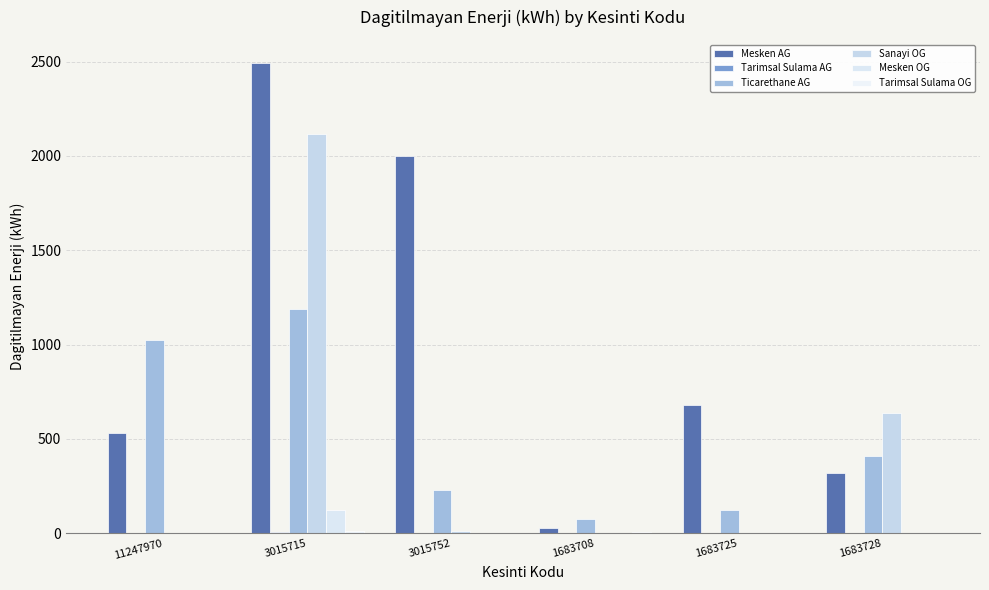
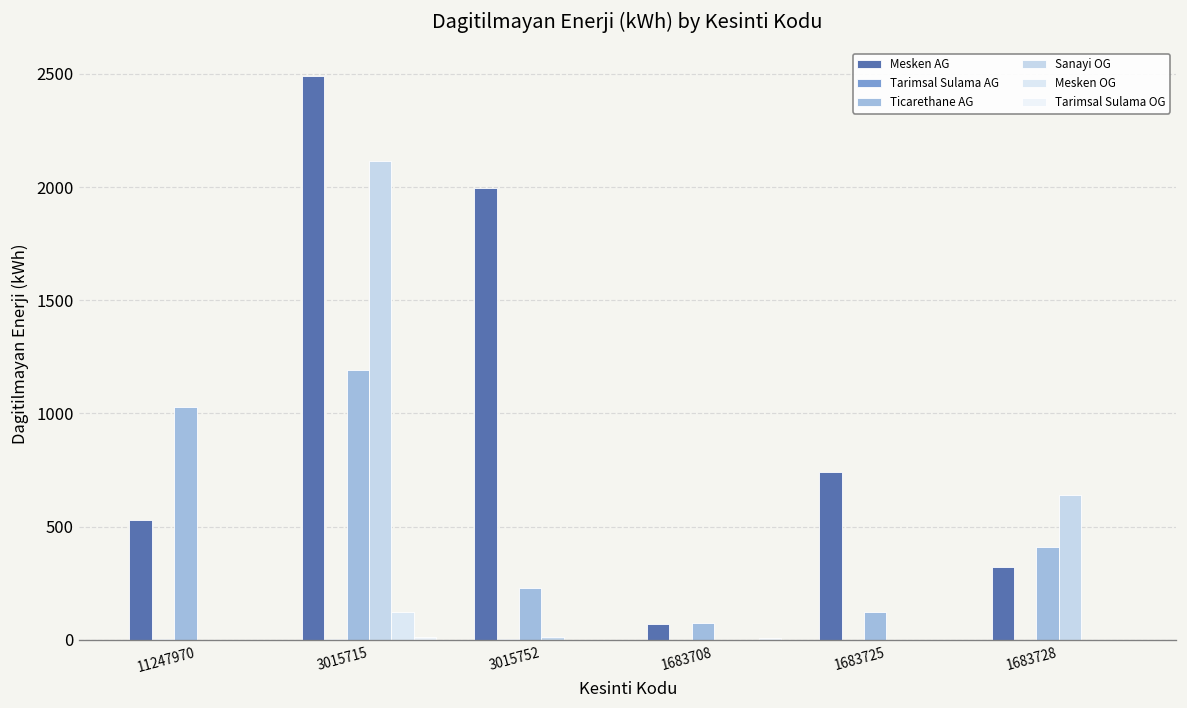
Mesken AG, 1683708: 30 -> 70
Mesken AG, 1683725: 680 -> 740
